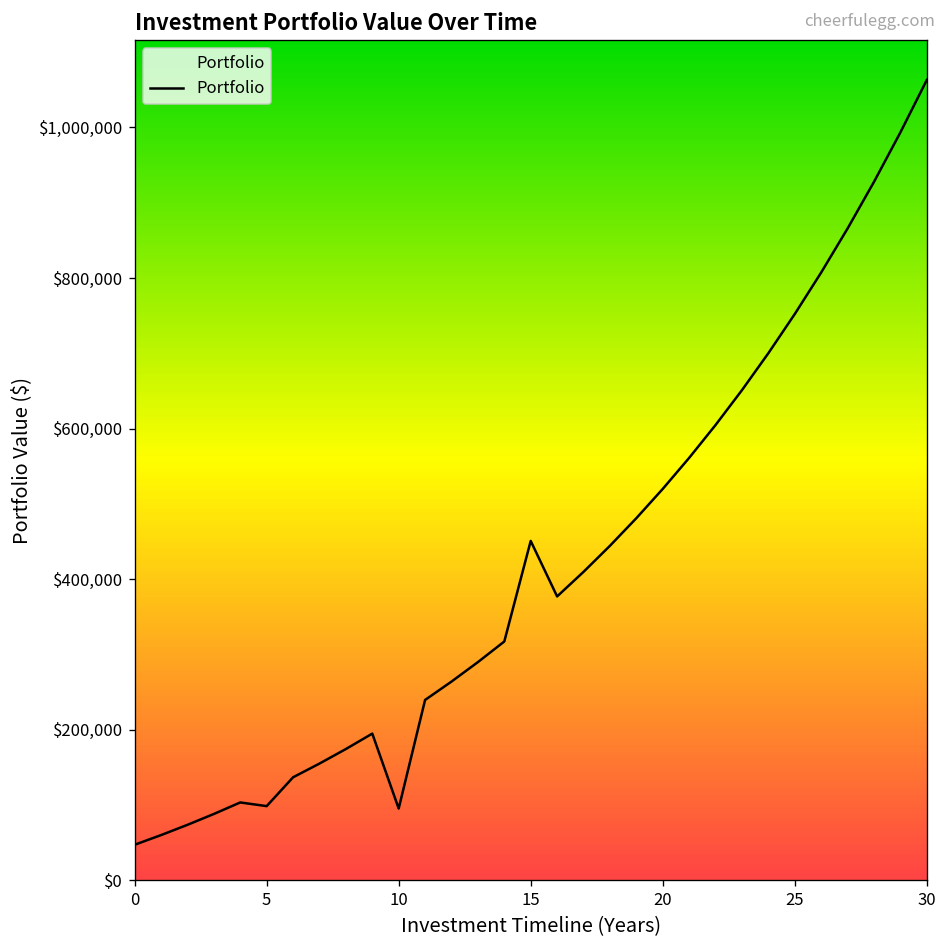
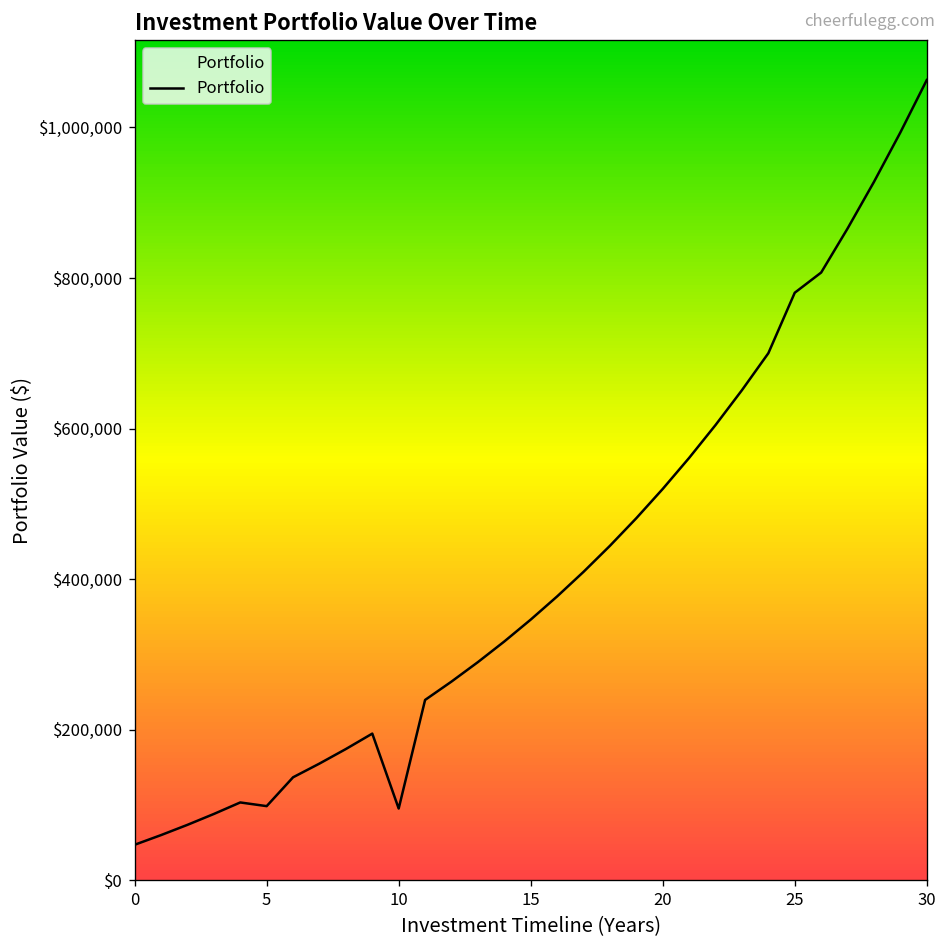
15: $450,000 -> $350,000
25: $750,000 -> $780,000
